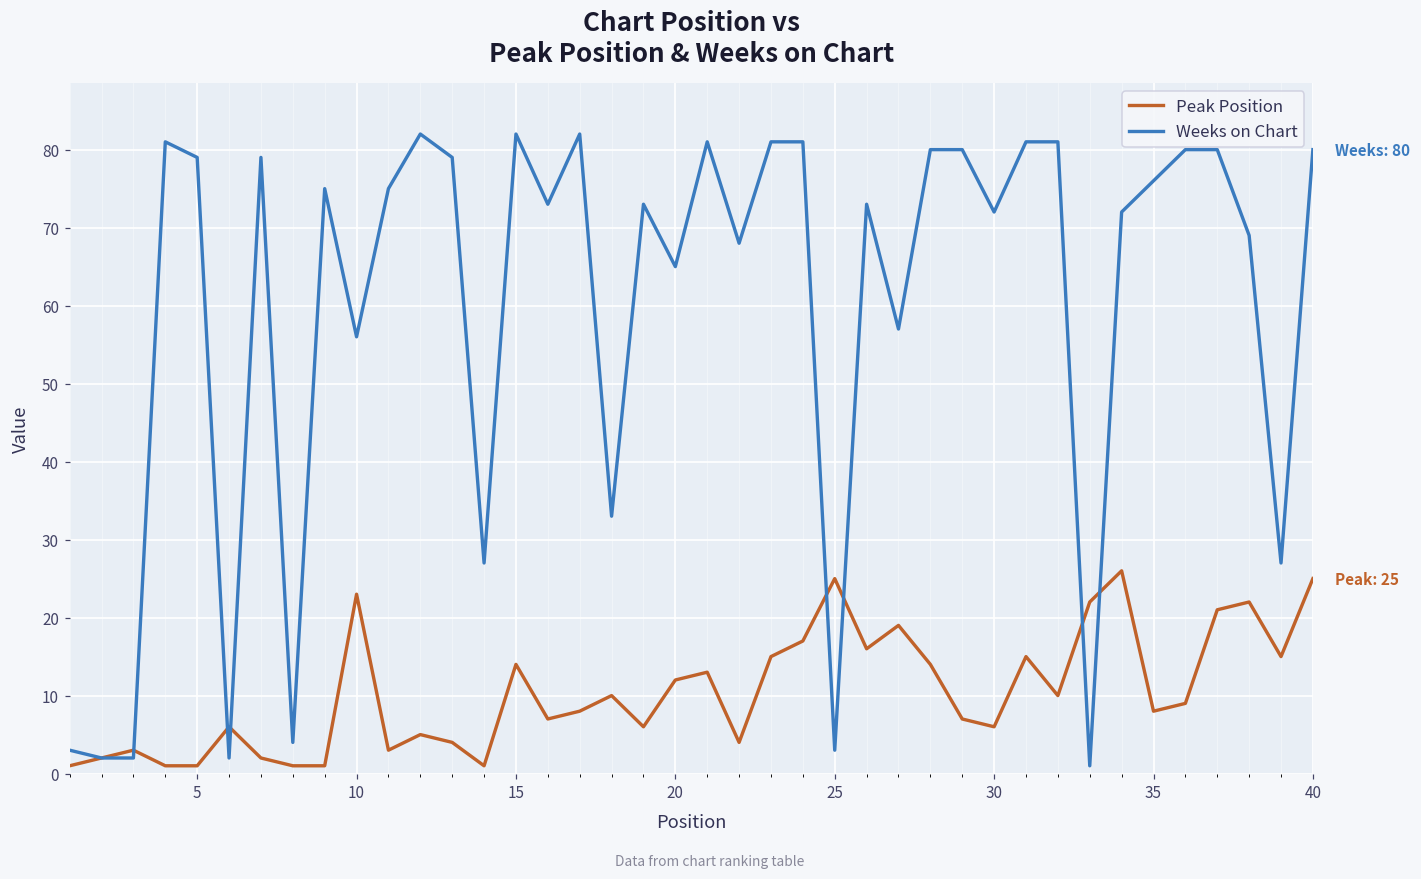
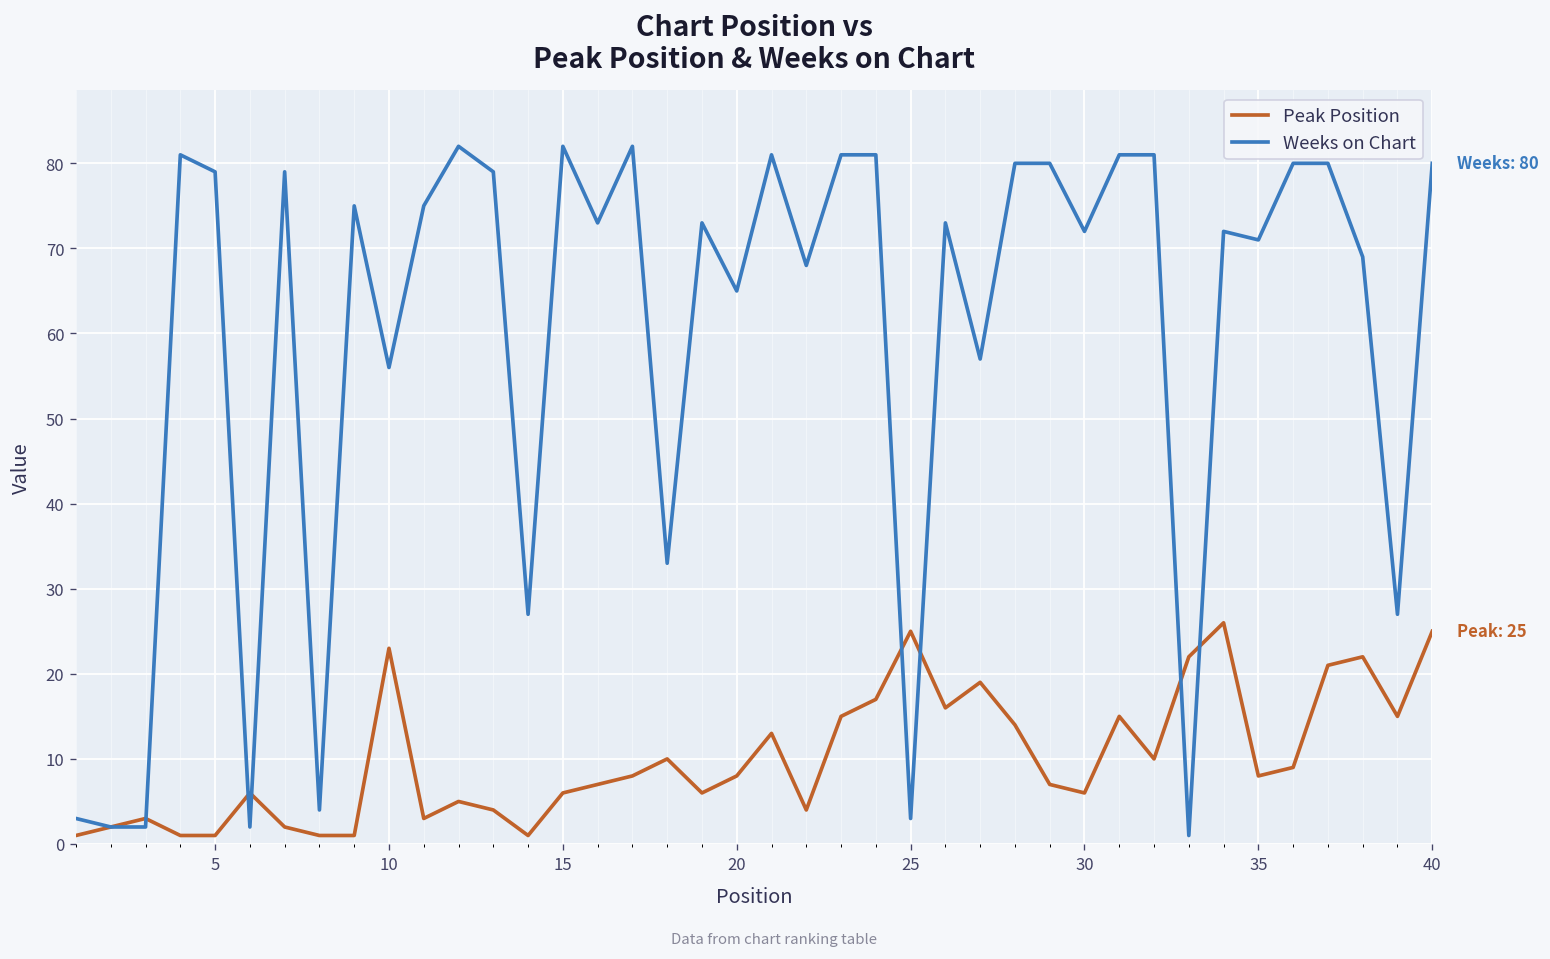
Peak Position, 15: 14 -> 6
Peak Position, 20: 12 -> 8
Weeks on Chart, 35: 76 -> 71
